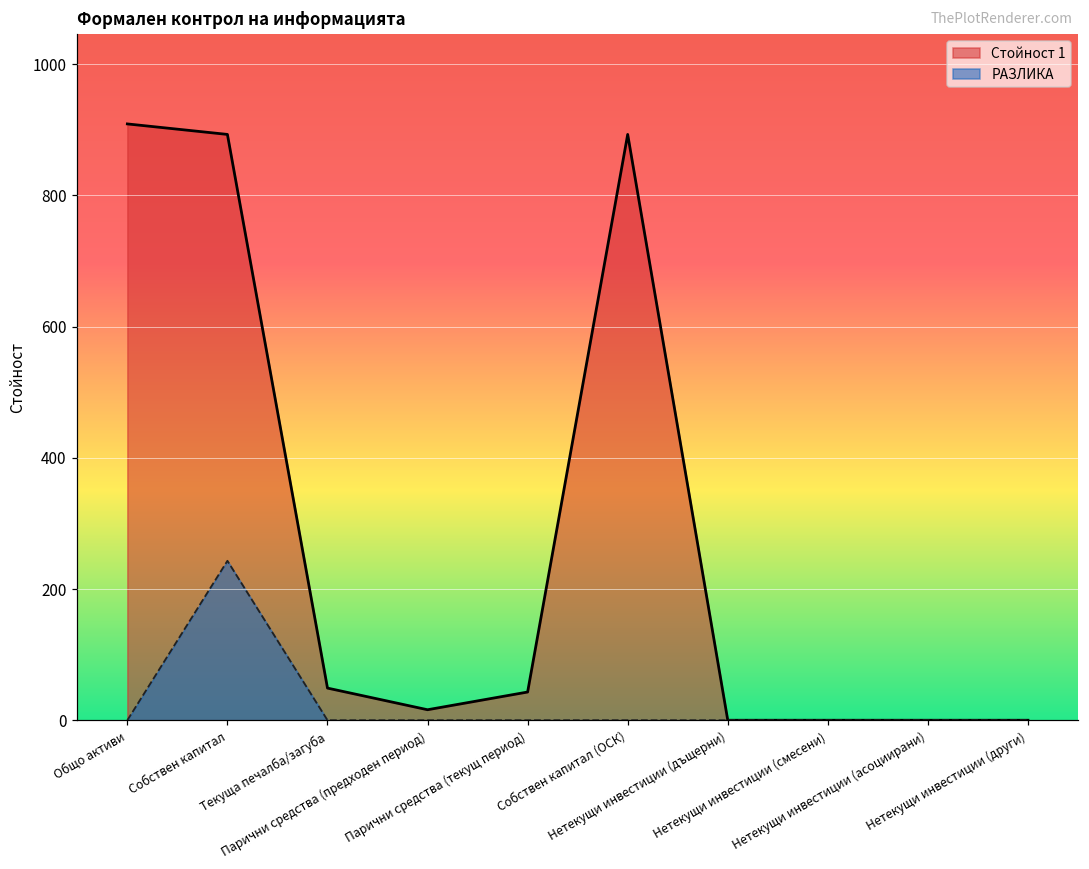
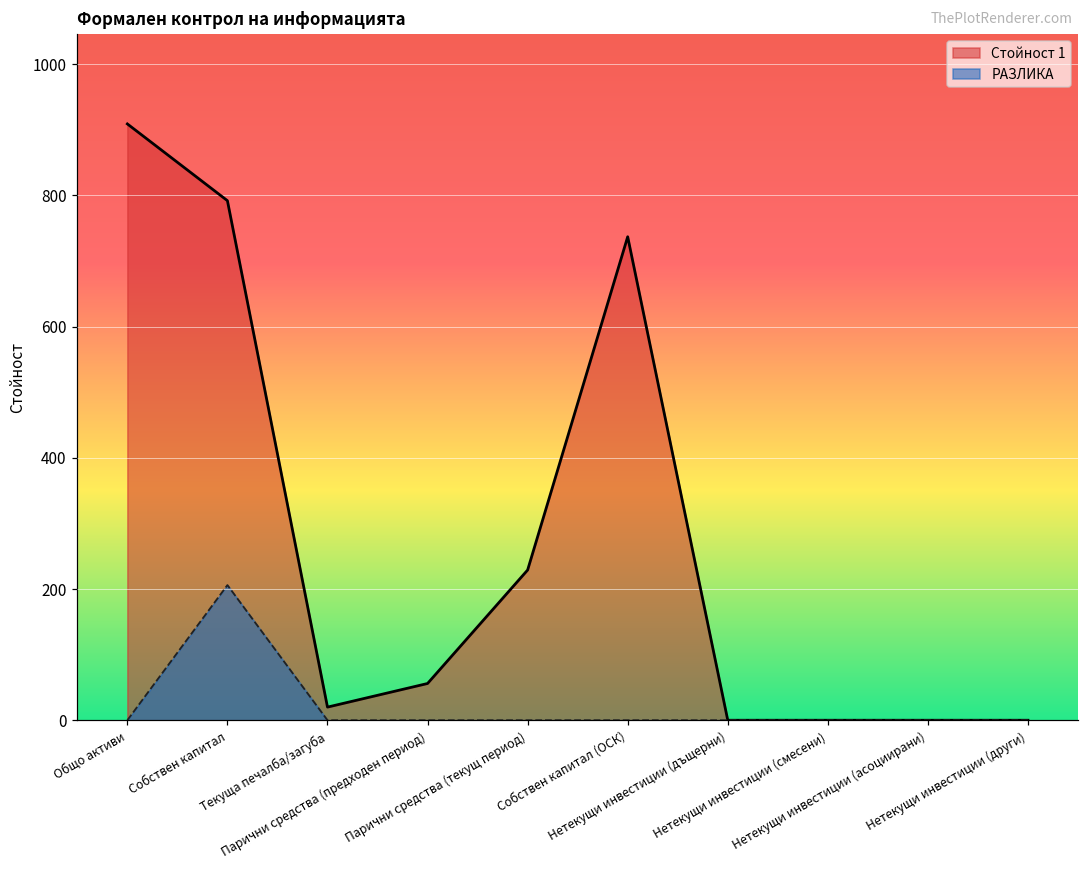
Стойност 1, Собствен капитал: 890 -> 790
РАЗЛИКА, Собствен капитал: 240 -> 210
Стойност 1, Текуща печалба/загуба: 50 -> 20
Стойност 1, Парични средства (предходен период): 20 -> 60
Стойност 1, Парични средства (текущ период): 40 -> 230
Стойност 1, Собствен капитал (ОСК): 890 -> 740
